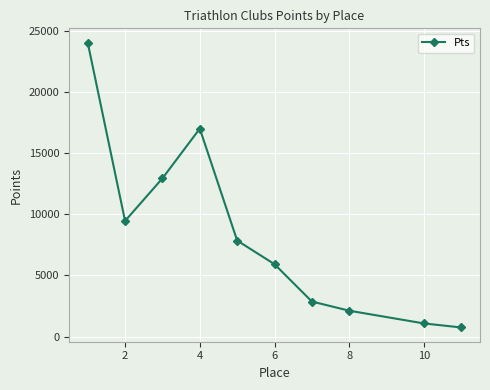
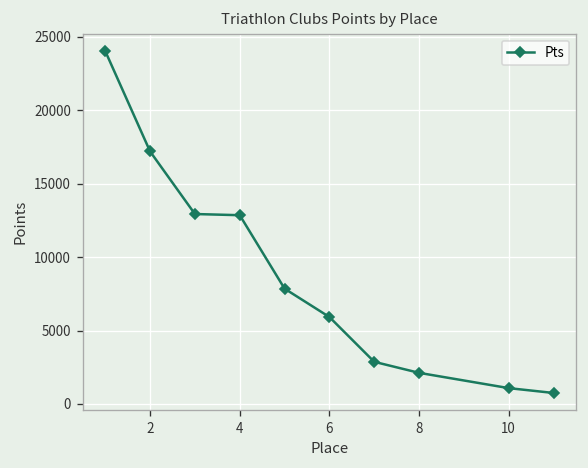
2: 9500 -> 17200
4: 17000 -> 12900
